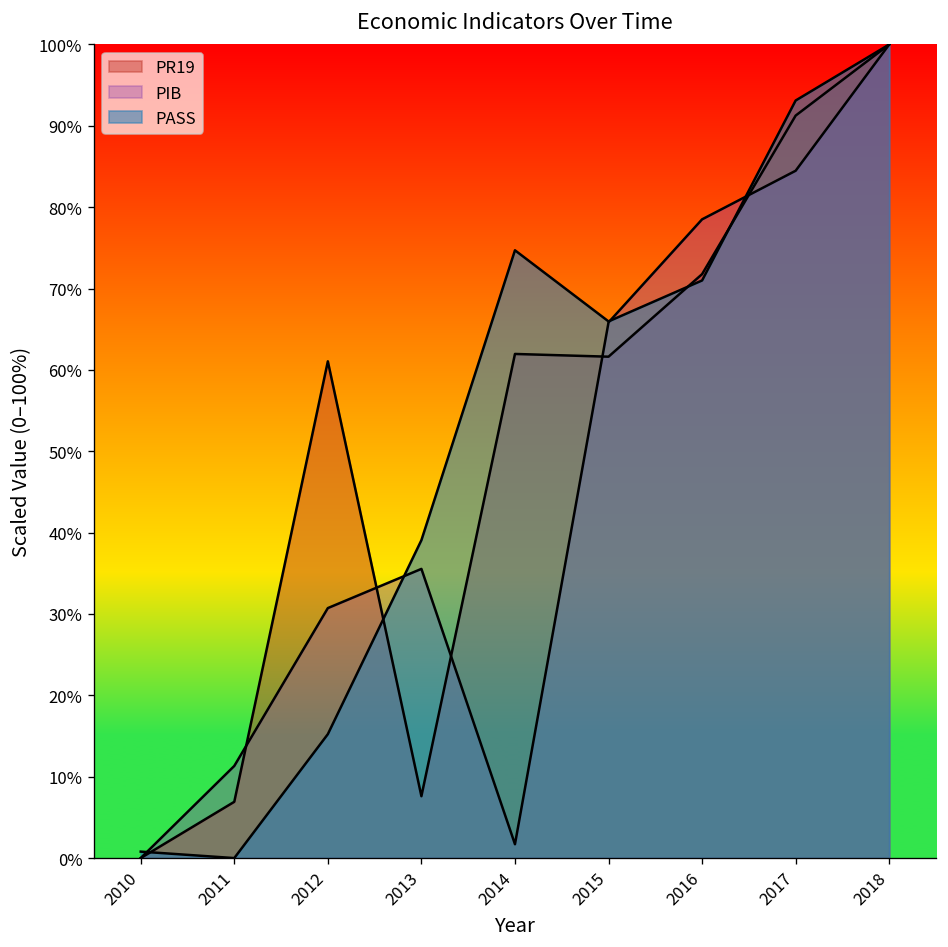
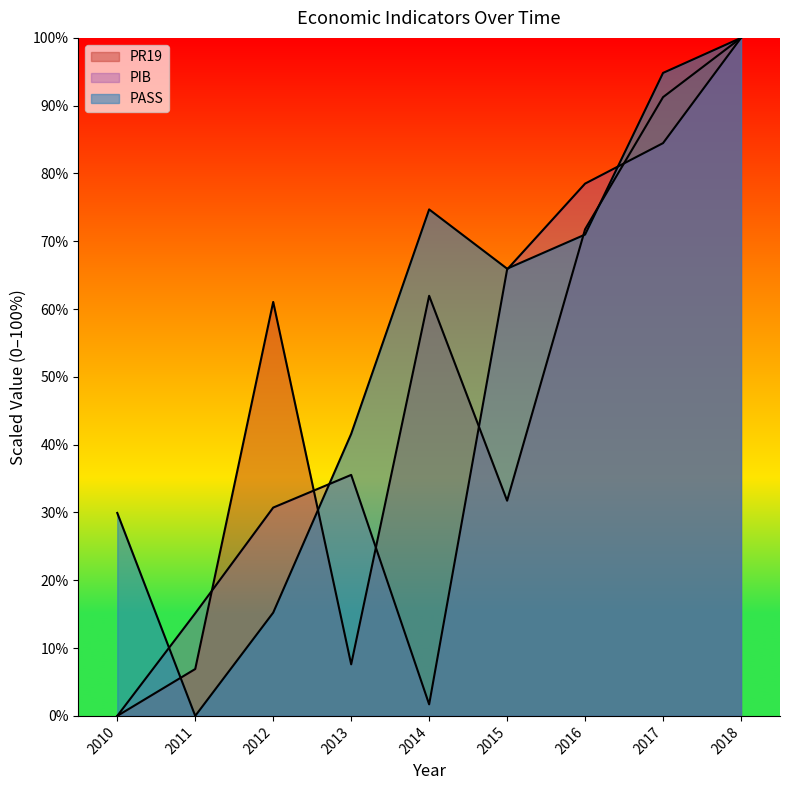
PASS, 2010: 1% -> 30%
PIB, 2011: 11% -> 15%
PASS, 2013: 39% -> 42%
PR19, 2015: 62% -> 32%
PASS, 2017: 93% -> 95%
